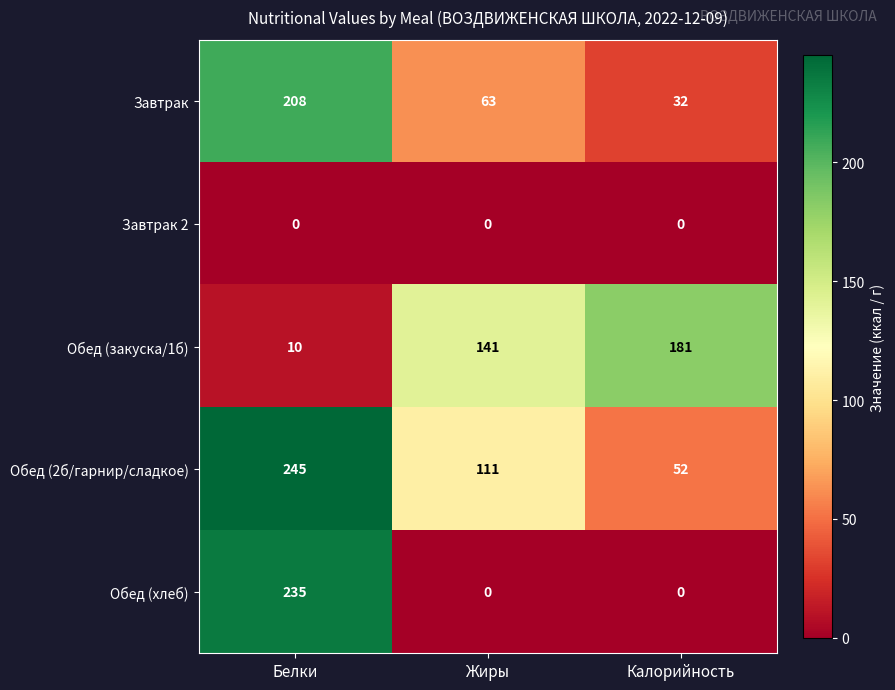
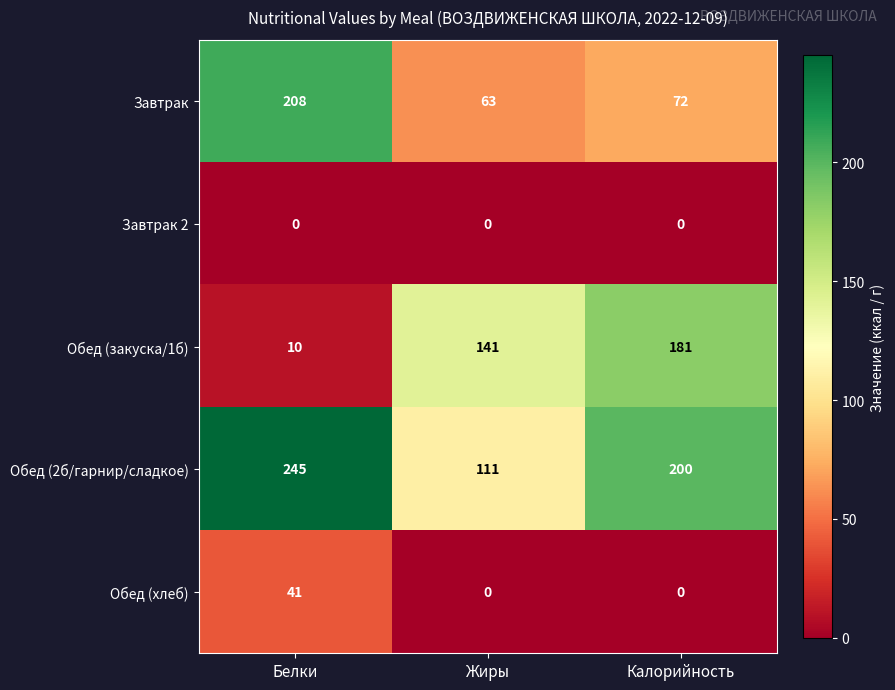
Завтрак, Калорийность: 32 -> 72
Обед (2б/гарнир/сладкое), Калорийность: 52 -> 200
Обед (хлеб), Белки: 235 -> 41
